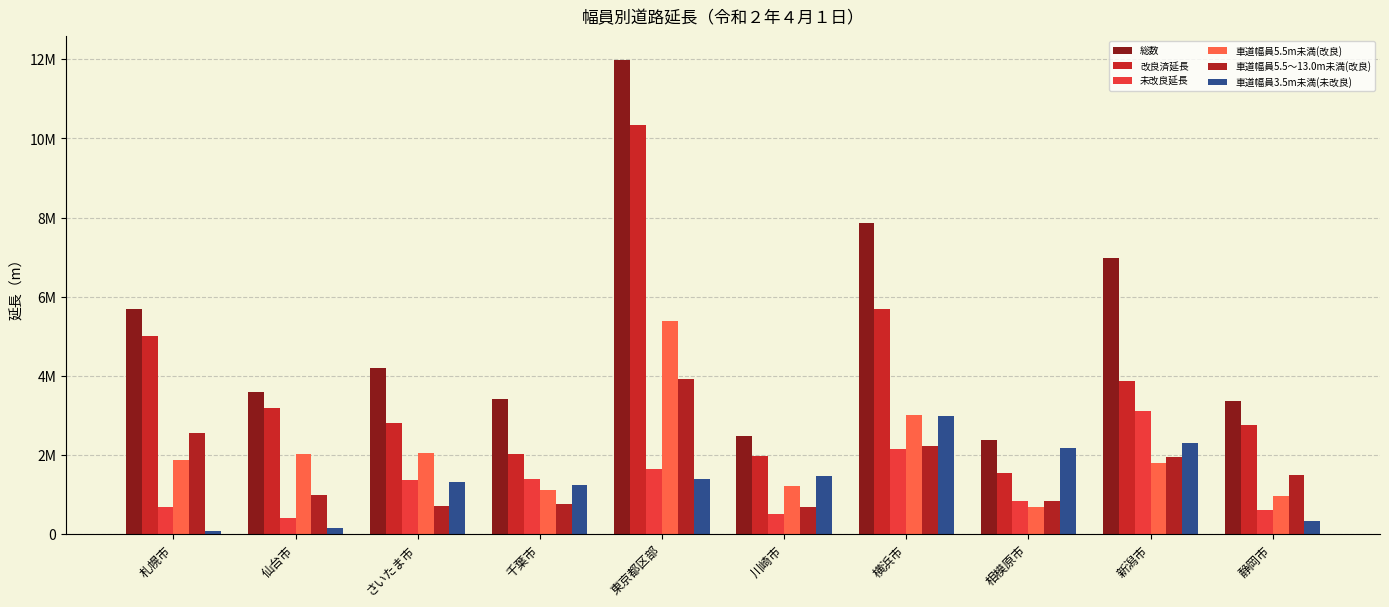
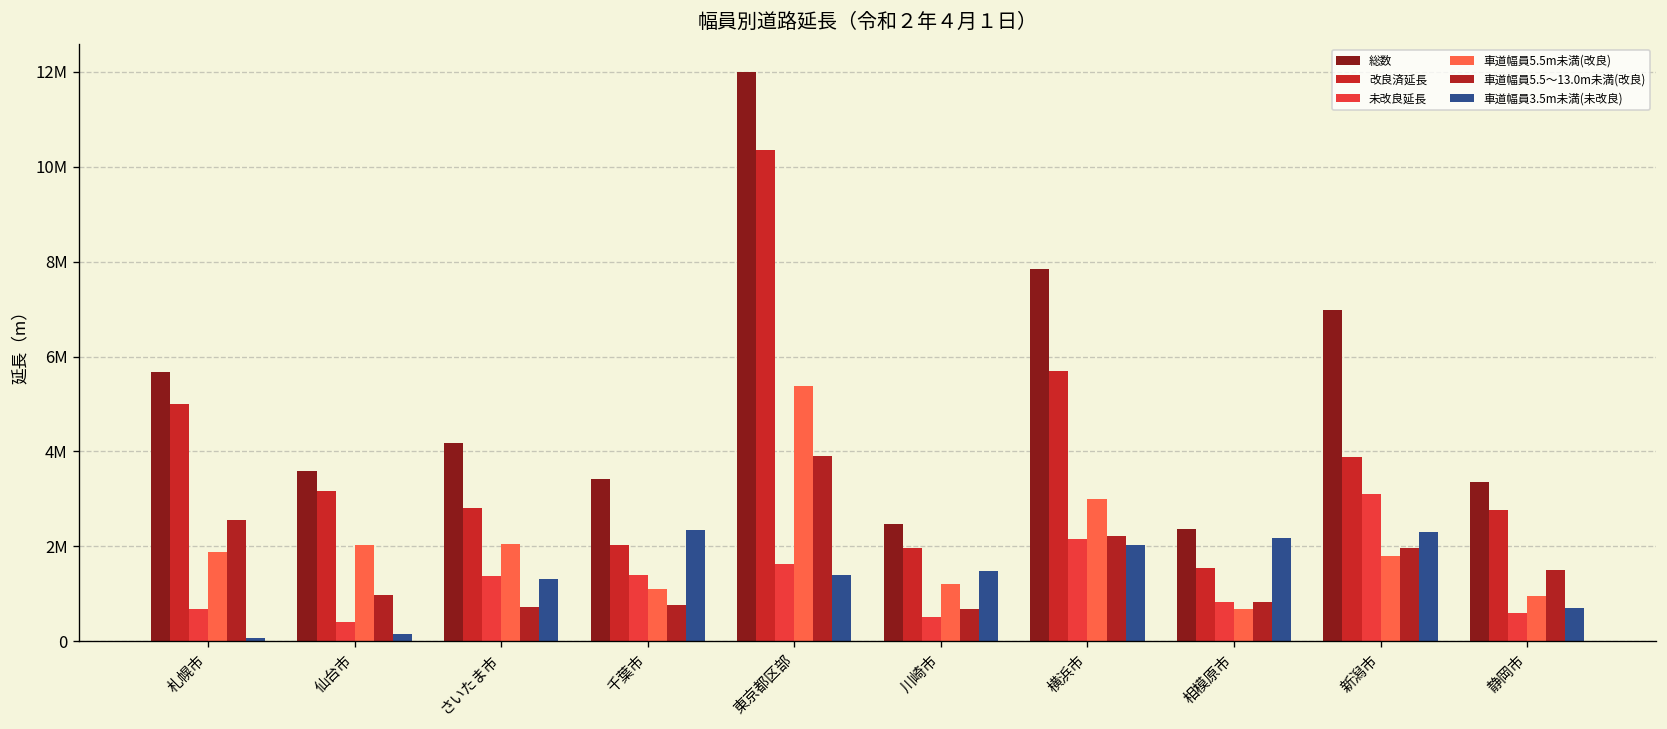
車道幅員3.5m未満(未改良), 千葉市: 1200000 -> 2300000
車道幅員3.5m未満(未改良), 横浜市: 3000000 -> 2000000
車道幅員3.5m未満(未改良), 静岡市: 300000 -> 700000
